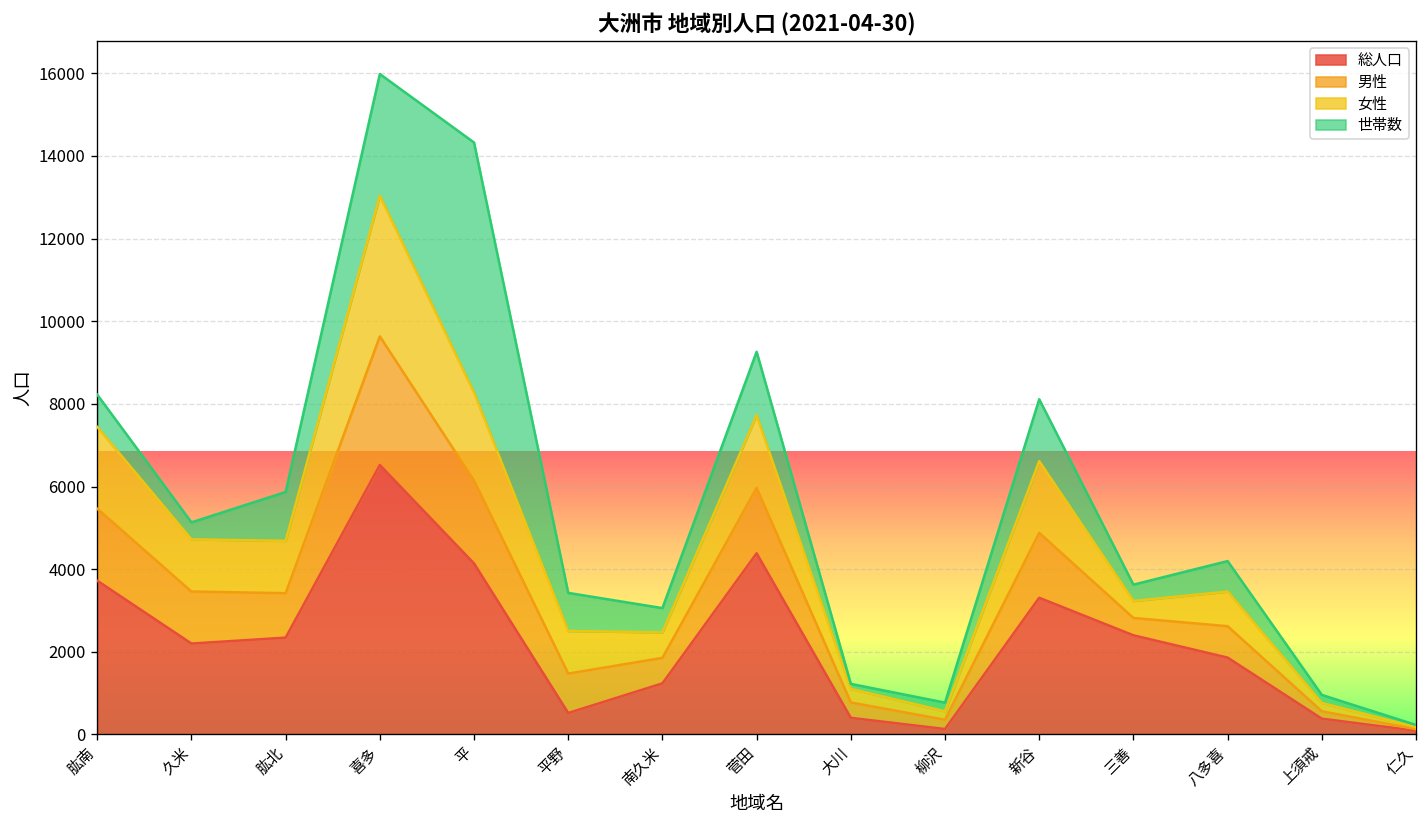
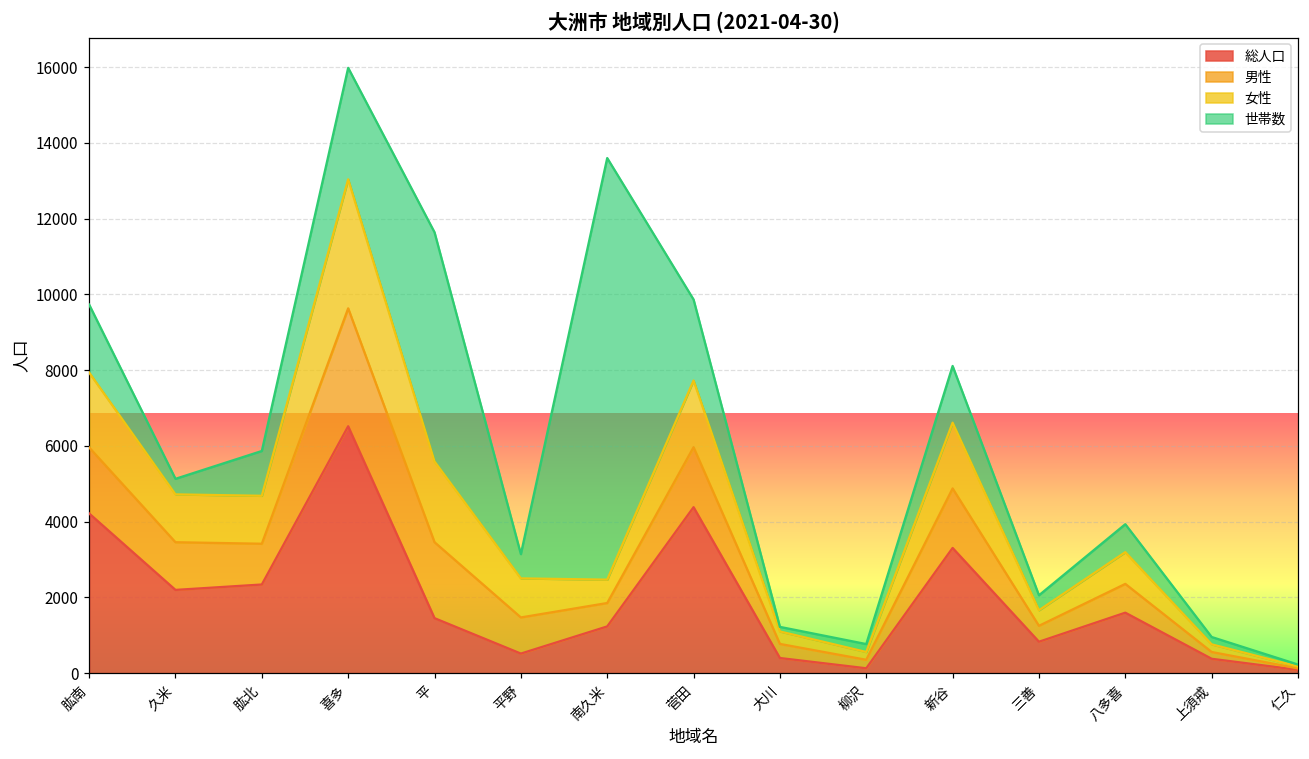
総人口, 肱南: 3700 -> 4200
世帯数, 肱南: 800 -> 1800
総人口, 平: 4100 -> 1500
世帯数, 平野: 900 -> 600
世帯数, 南久米: 600 -> 11100
世帯数, 菅田: 1500 -> 2100
総人口, 三善: 2400 -> 800
総人口, 八多喜: 1900 -> 1600
